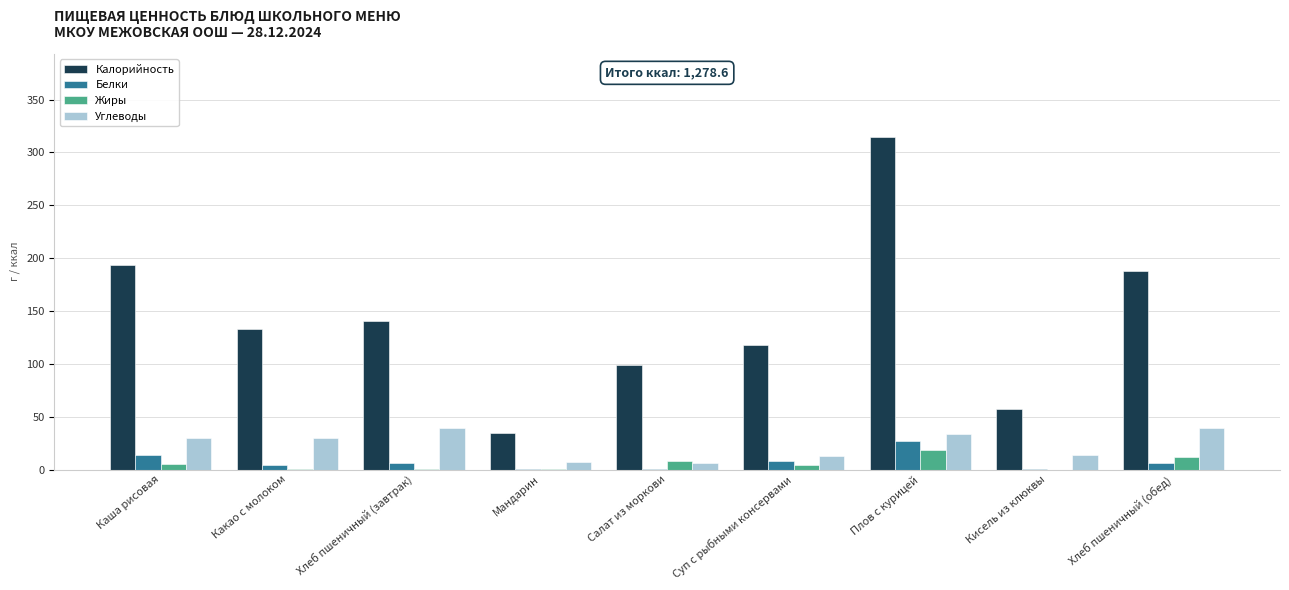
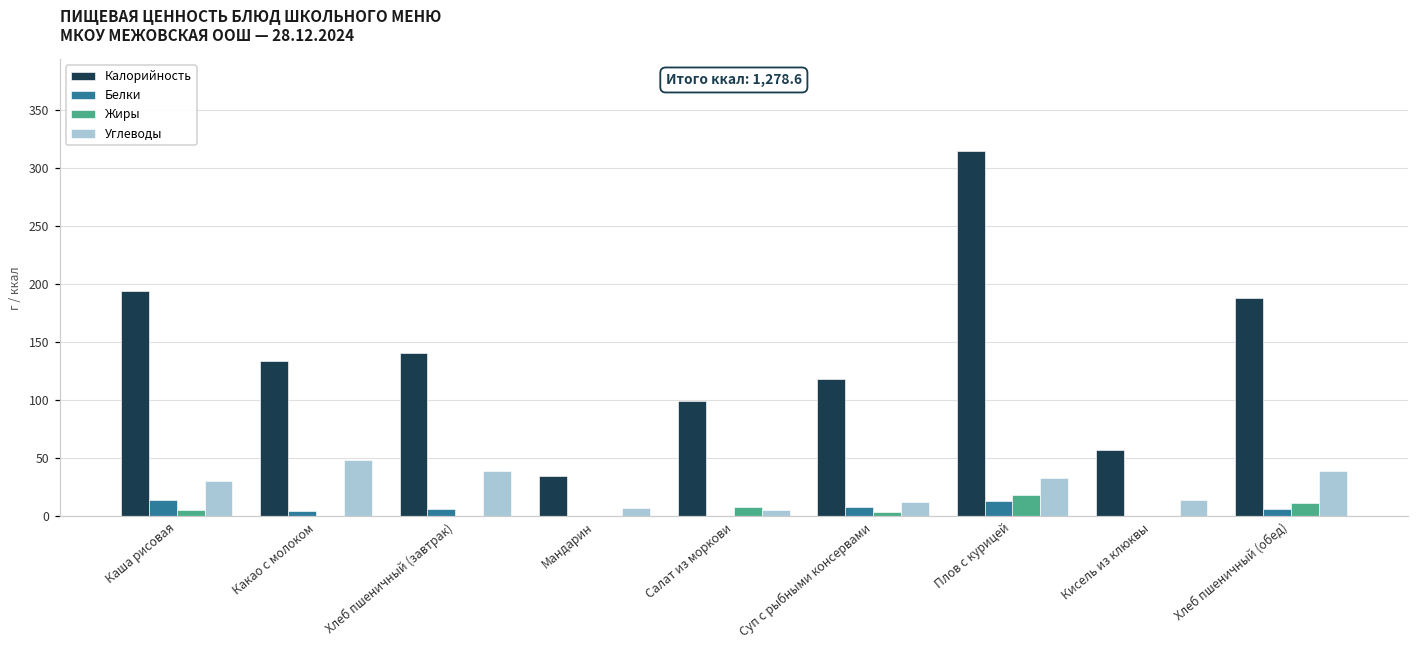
Углеводы, Какао с молоком: 30 -> 49
Белки, Плов с курицей: 27 -> 13
